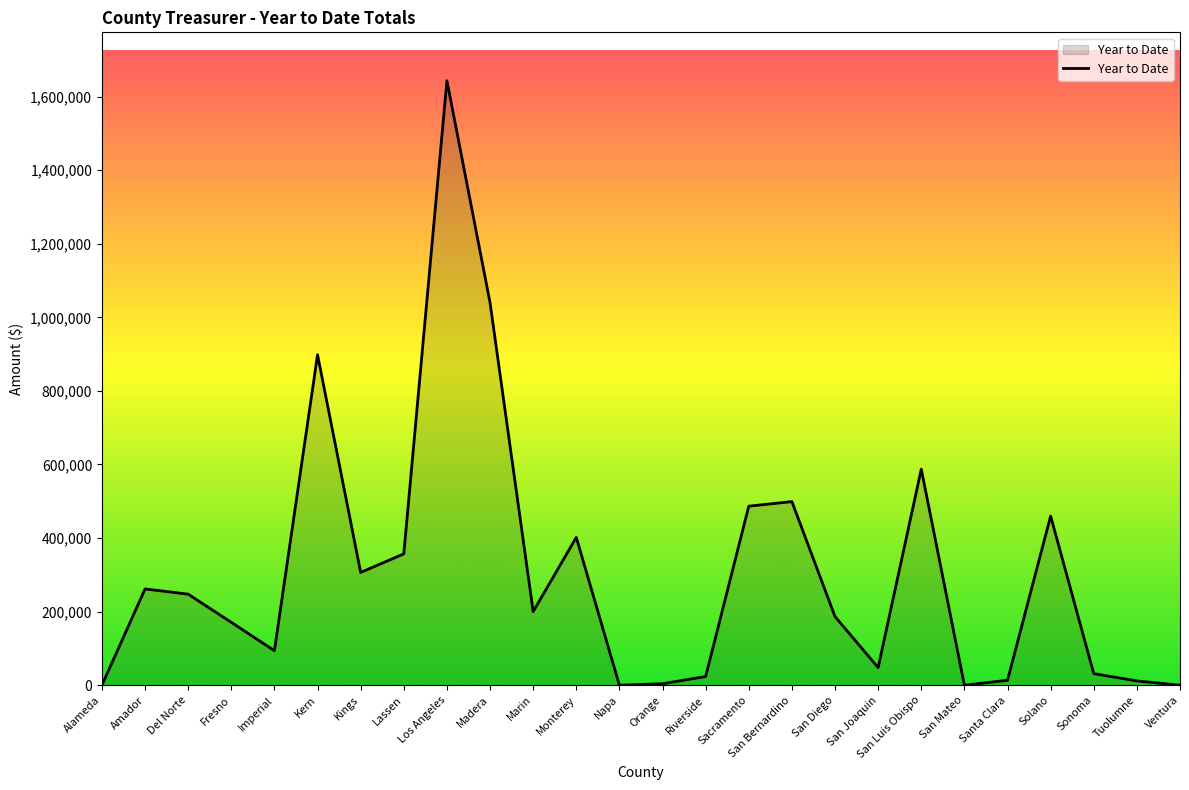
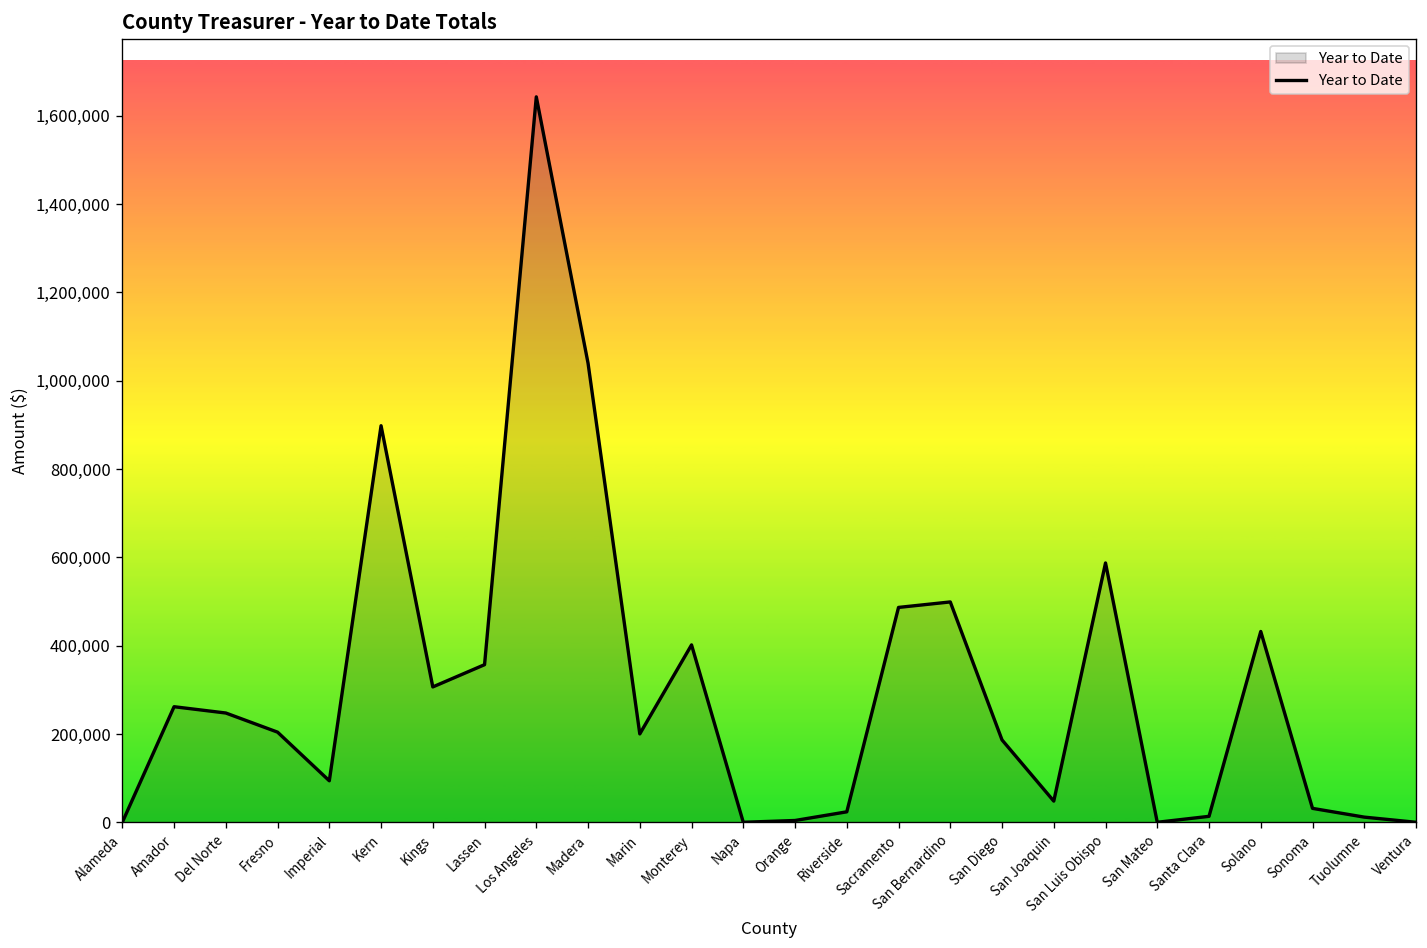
Fresno: 170,000 -> 200,000
Solano: 460,000 -> 430,000
